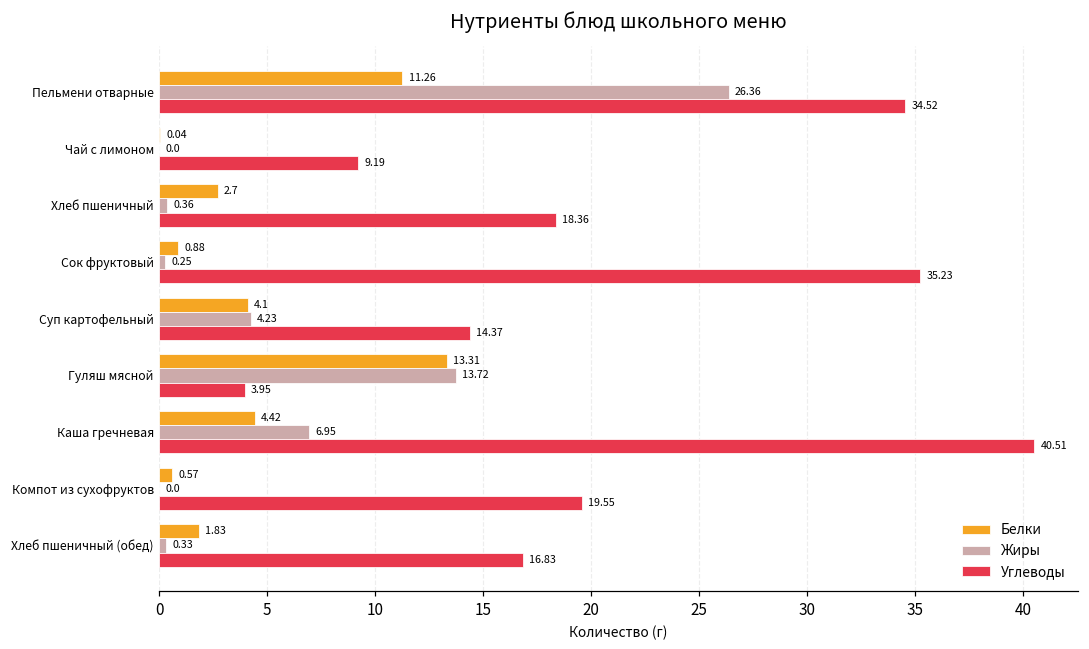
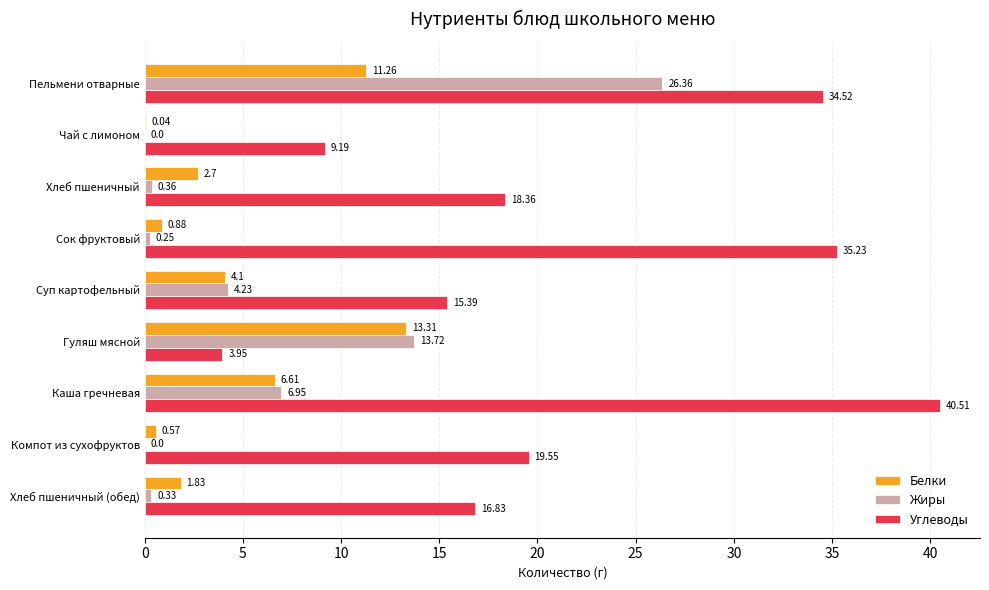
Углеводы, Суп картофельный: 14.37 -> 15.39
Белки, Каша гречневая: 4.42 -> 6.61
